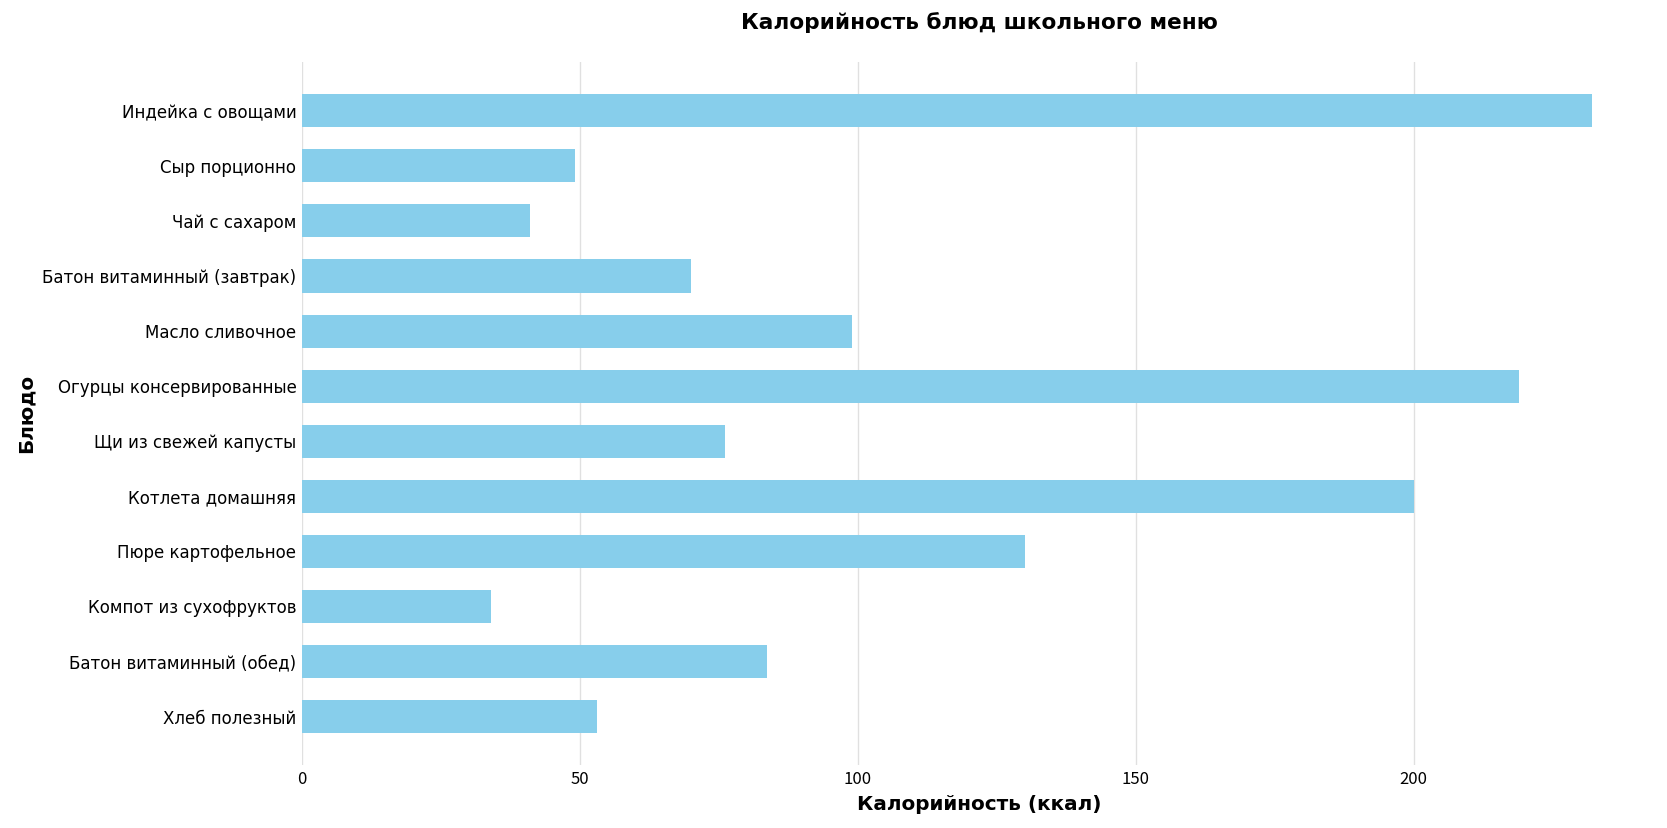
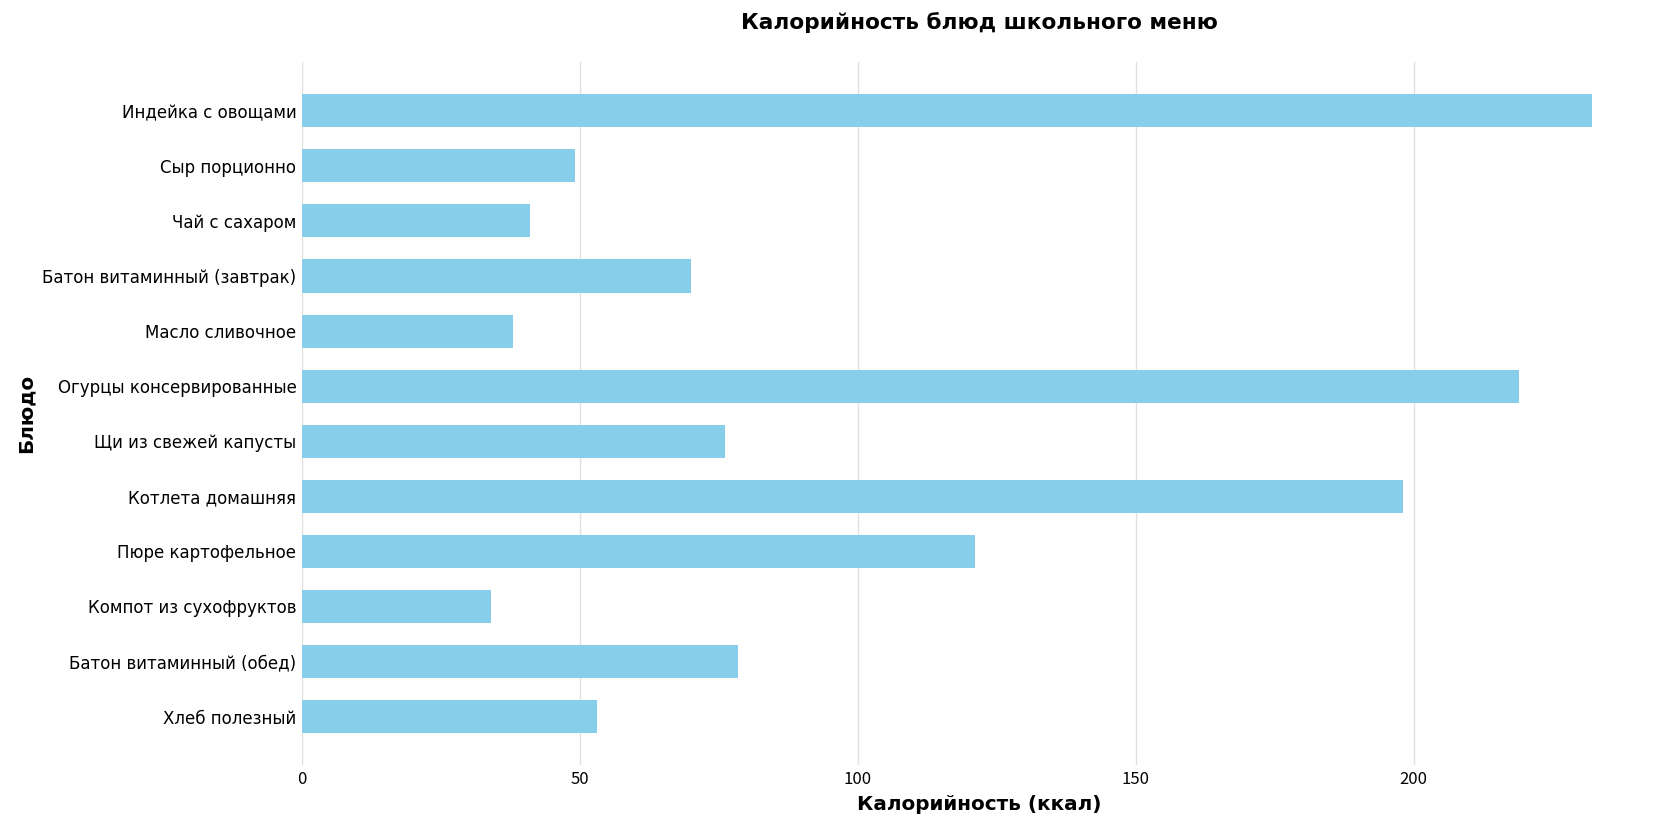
Масло сливочное: 99 -> 38
Котлета домашняя: 200 -> 198
Пюре картофельное: 130 -> 121
Батон витаминный (обед): 84 -> 78
